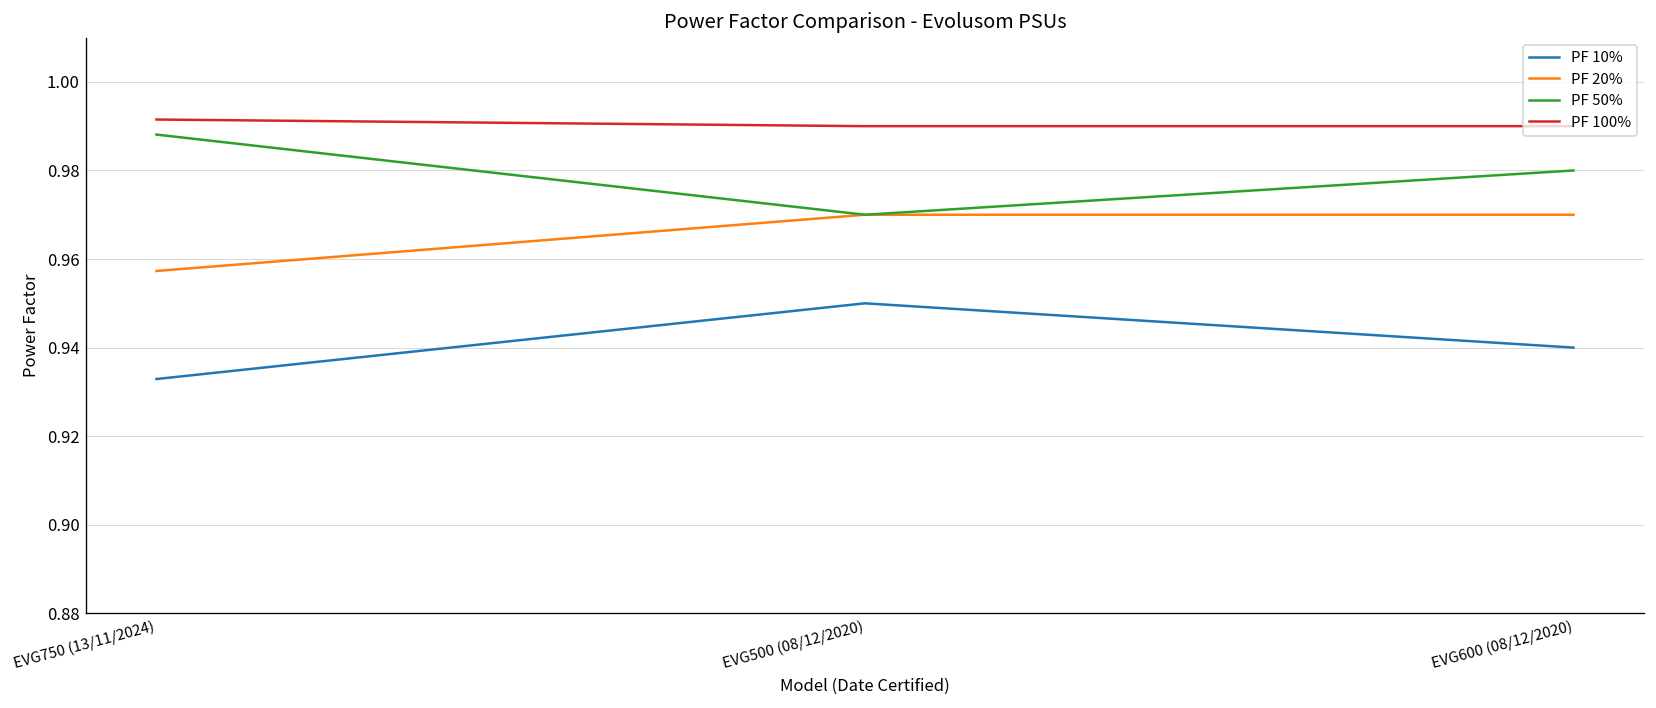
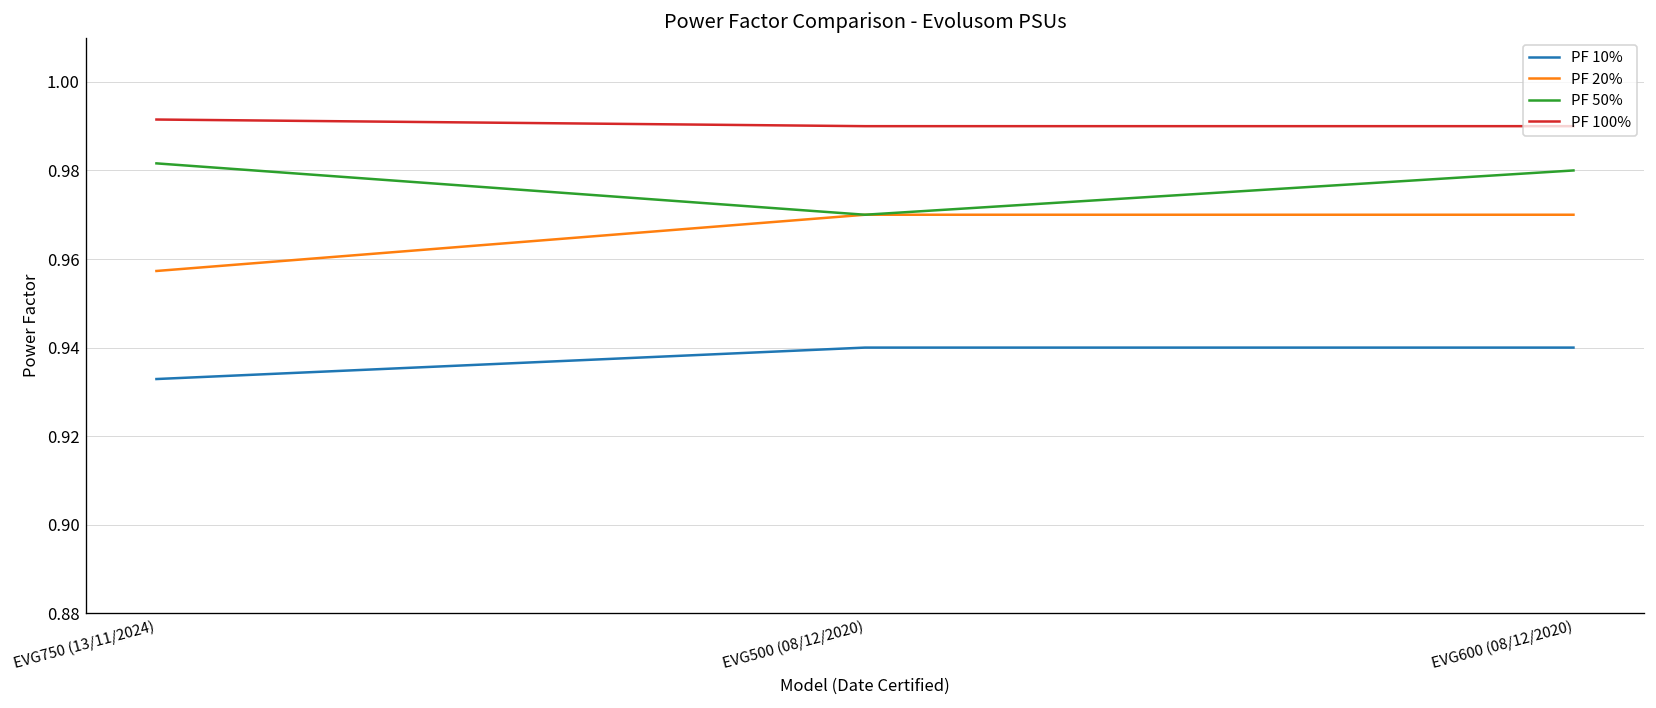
PF 50%, EVG750 (13/11/2024): 0.988 -> 0.982
PF 10%, EVG500 (08/12/2020): 0.95 -> 0.94
